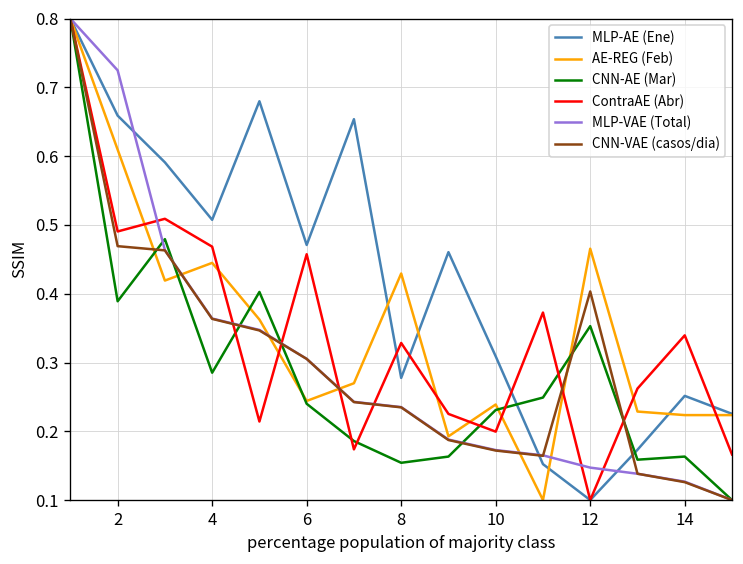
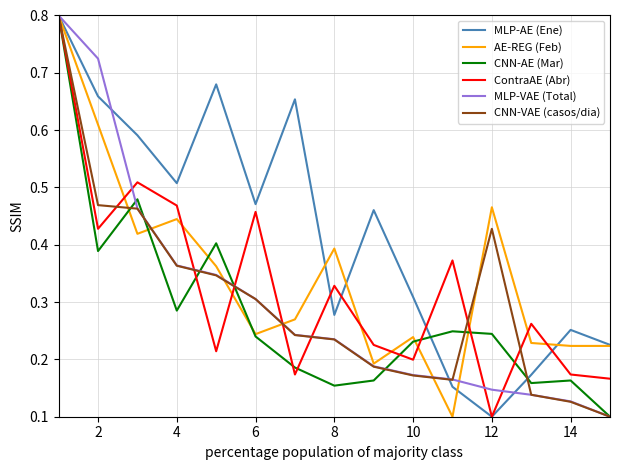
ContraAE (Abr), 2: 0.49 -> 0.43
AE-REG (Feb), 8: 0.43 -> 0.39
CNN-AE (Mar), 12: 0.35 -> 0.24
CNN-VAE (casos/dia), 12: 0.40 -> 0.43
ContraAE (Abr), 14: 0.34 -> 0.17
